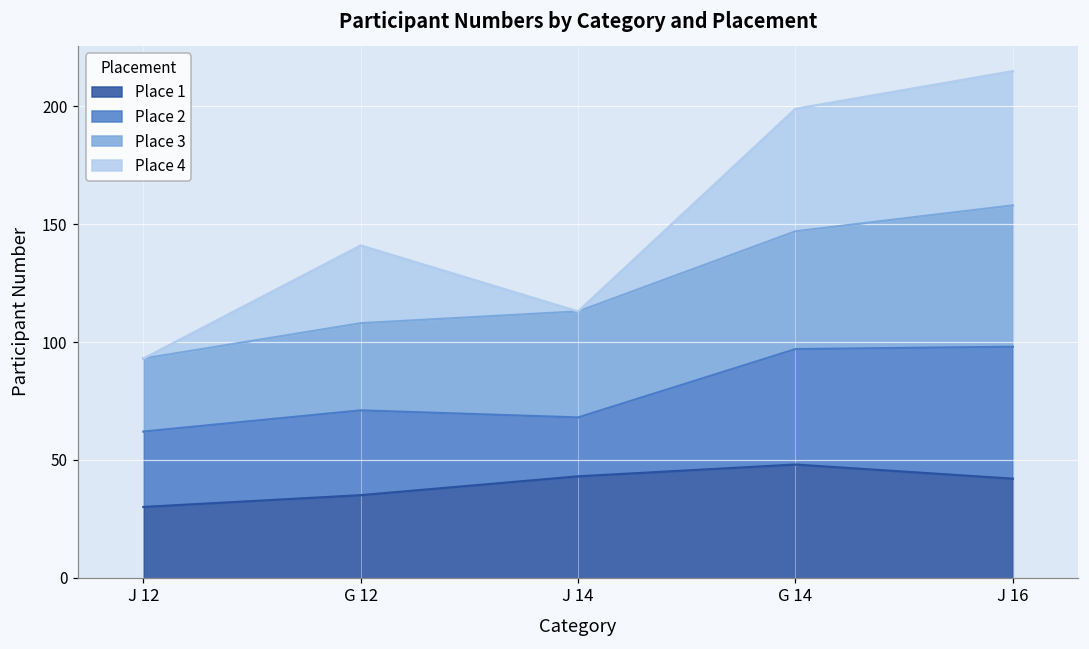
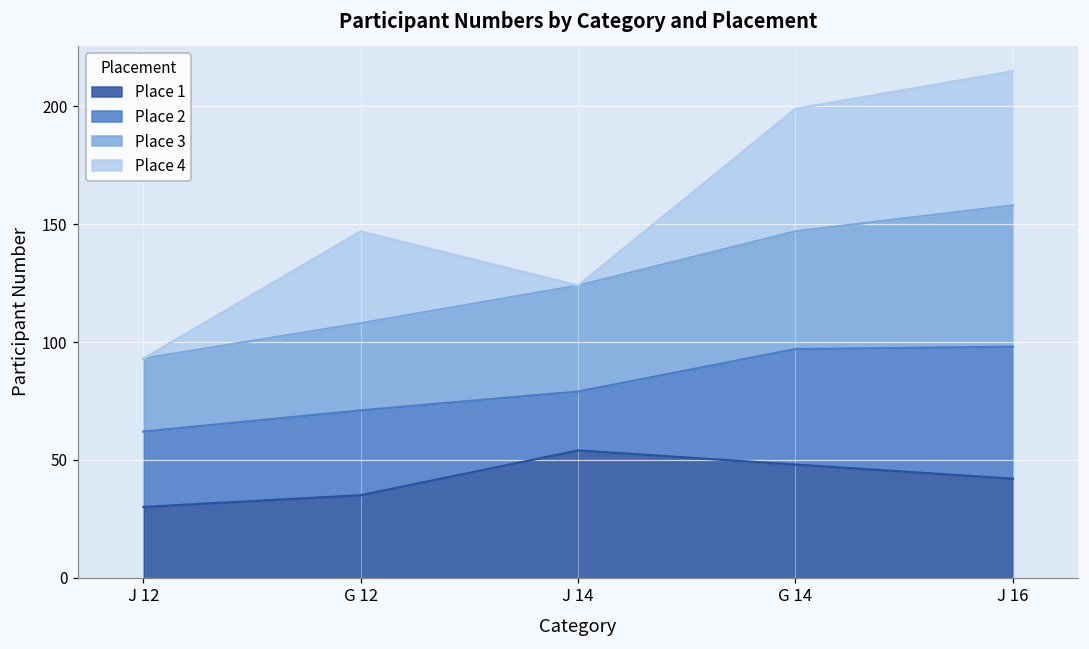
Place 4, G 12: 33 -> 39
Place 1, J 14: 43 -> 54
